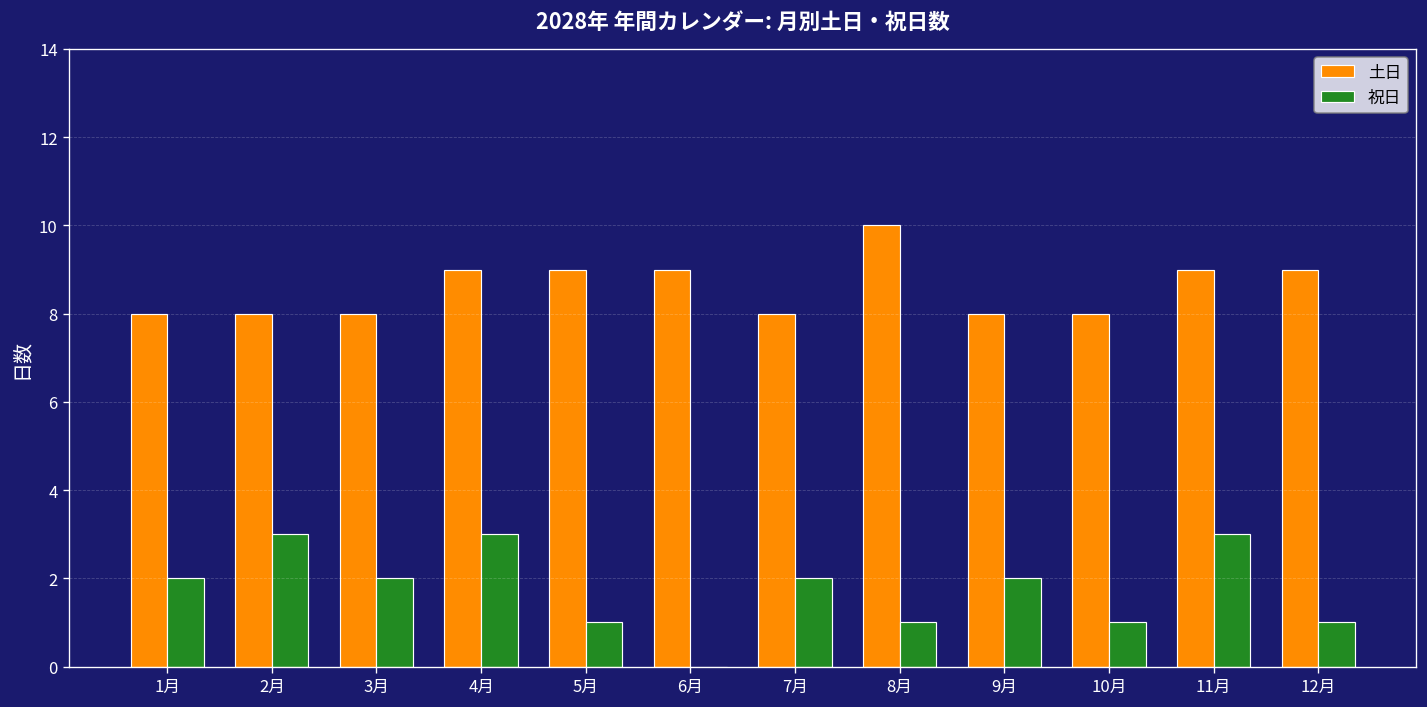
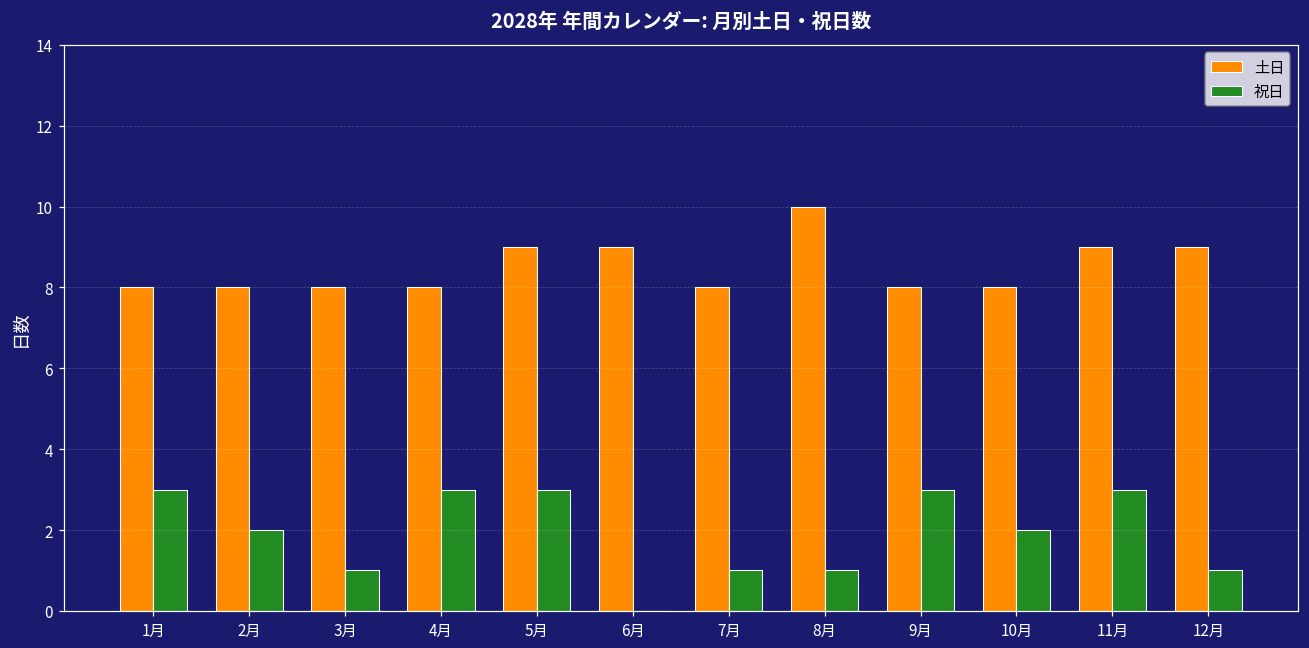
祝日, 1月: 2 -> 3
祝日, 2月: 3 -> 2
祝日, 3月: 2 -> 1
土日, 4月: 9 -> 8
祝日, 5月: 1 -> 3
祝日, 7月: 2 -> 1
祝日, 9月: 2 -> 3
祝日, 10月: 1 -> 2
